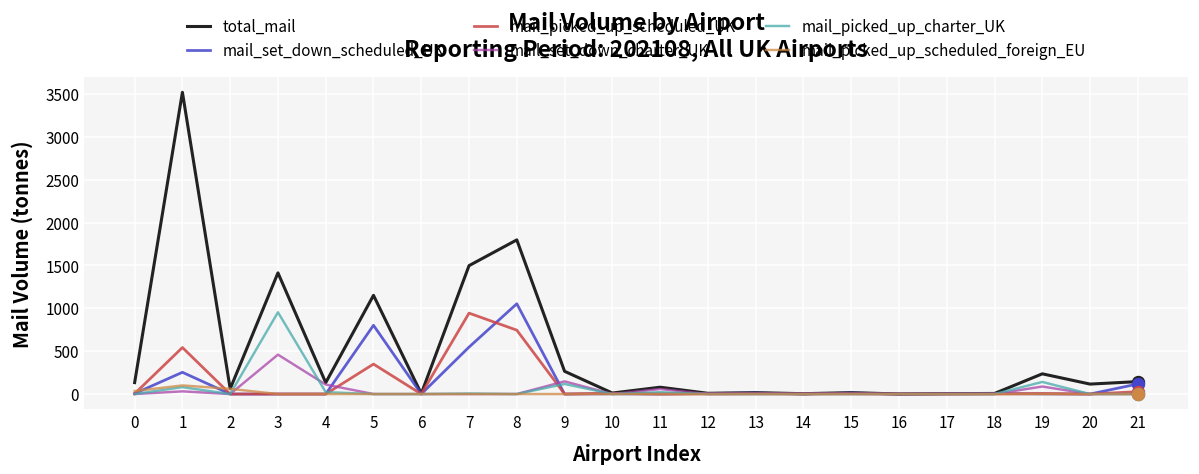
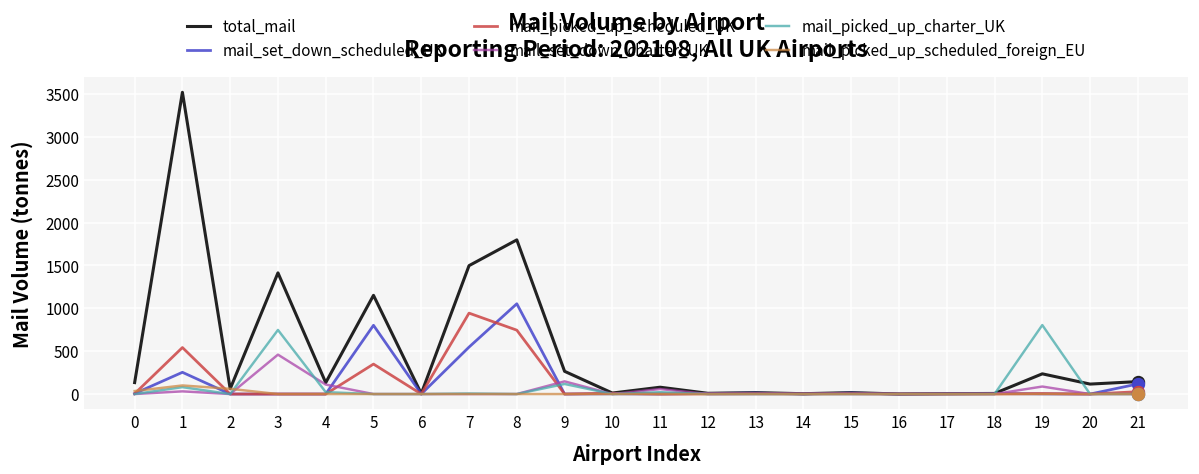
mail_picked_up_charter_UK, 3: 1000 -> 700
mail_picked_up_charter_UK, 19: 100 -> 800
